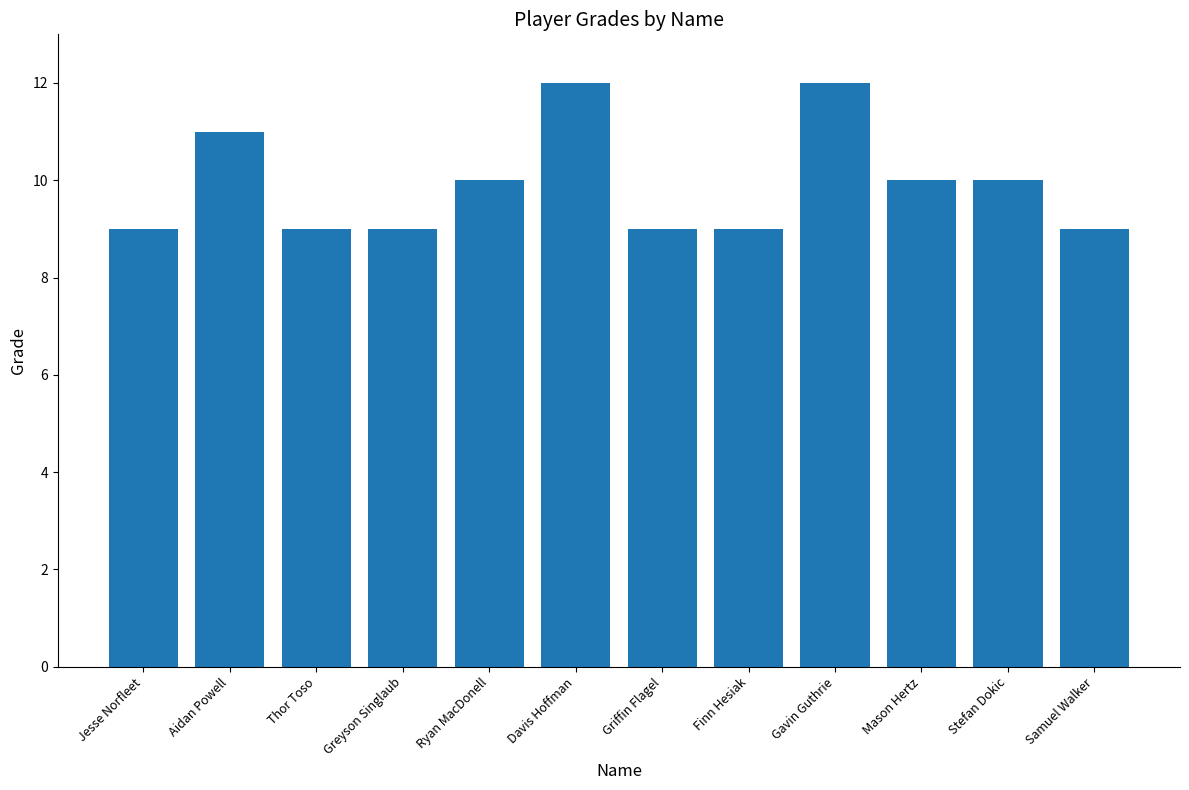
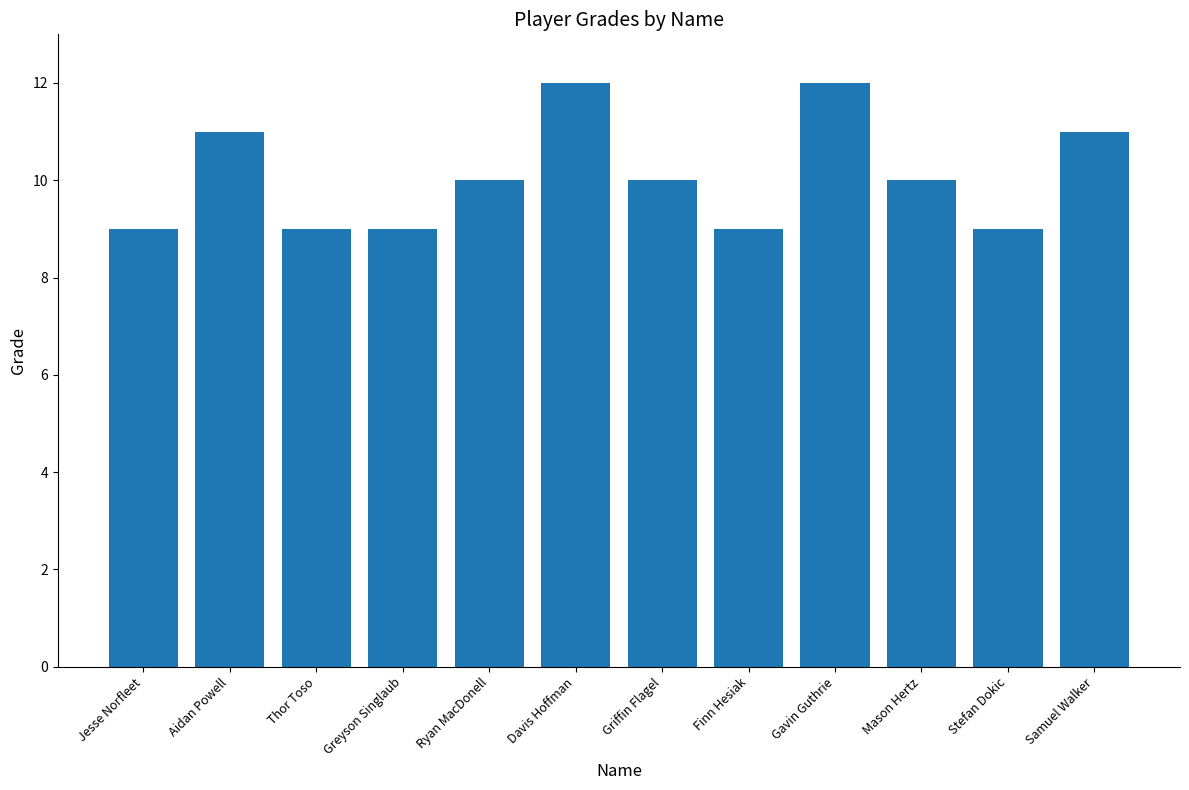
Griffin Flagel: 9 -> 10
Stefan Dokic: 10 -> 9
Samuel Walker: 9 -> 11
